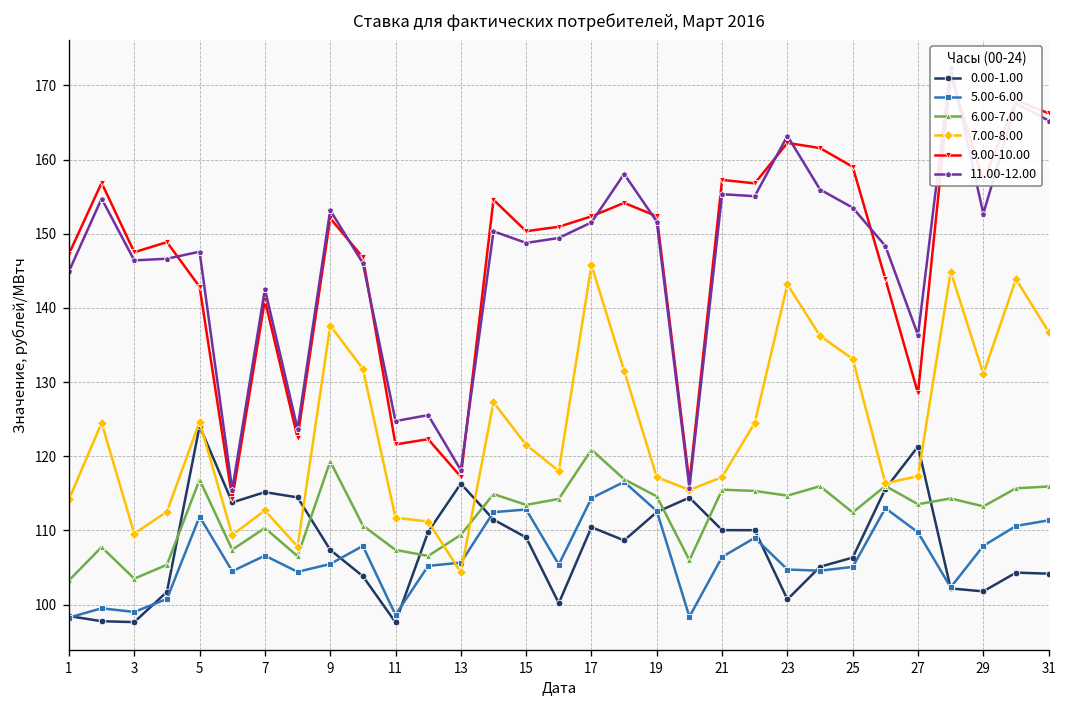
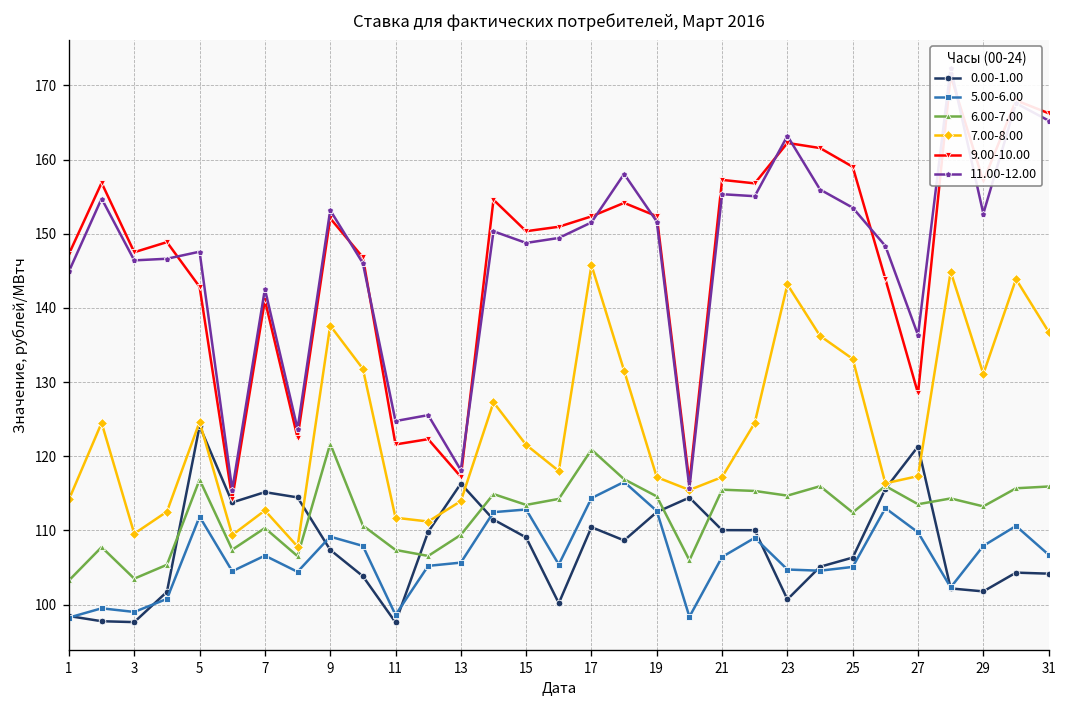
5.00-6.00, 9: 105 -> 109
6.00-7.00, 9: 119 -> 122
7.00-8.00, 13: 104 -> 114
5.00-6.00, 31: 111 -> 107
